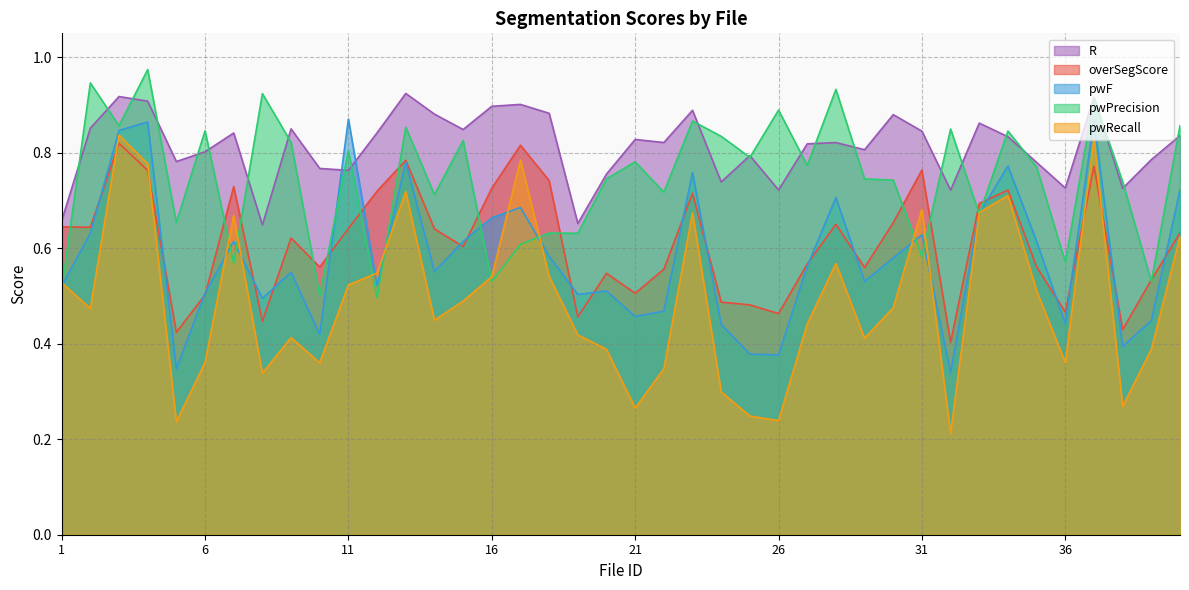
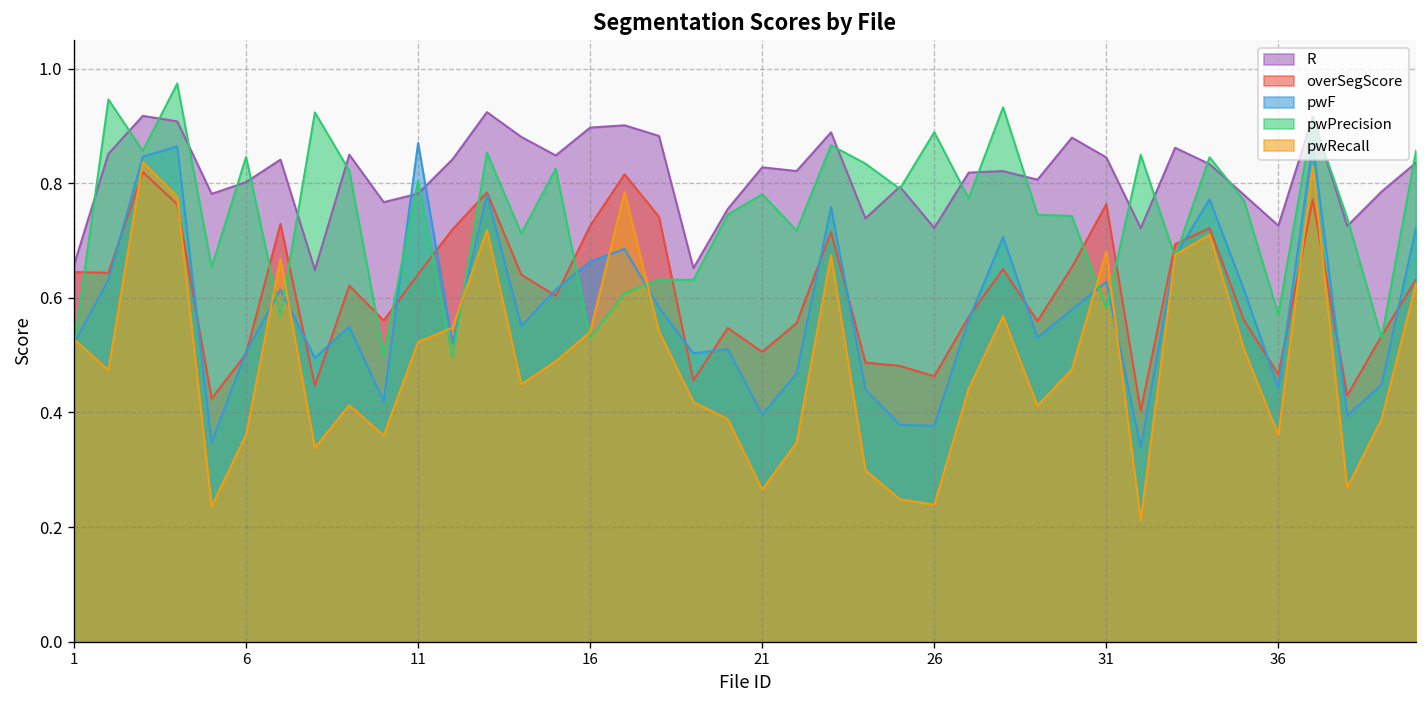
R, 11: 0.76 -> 0.78
pwF, 21: 0.46 -> 0.40
